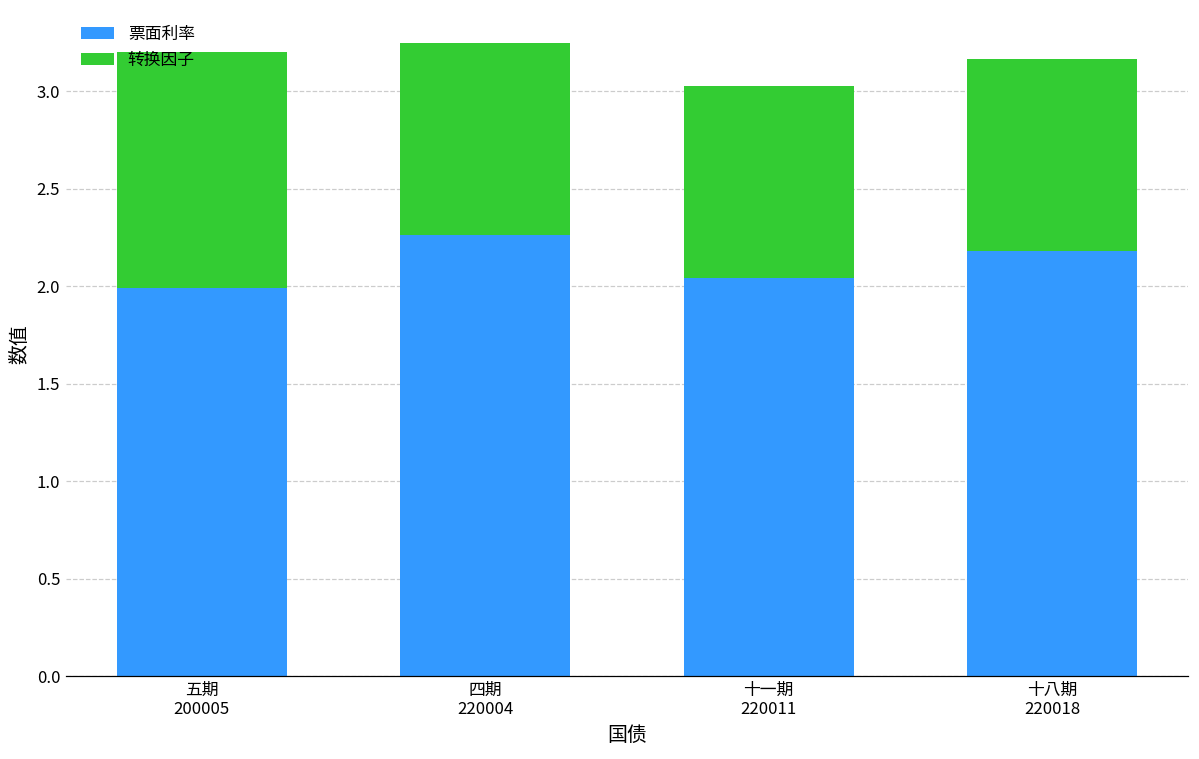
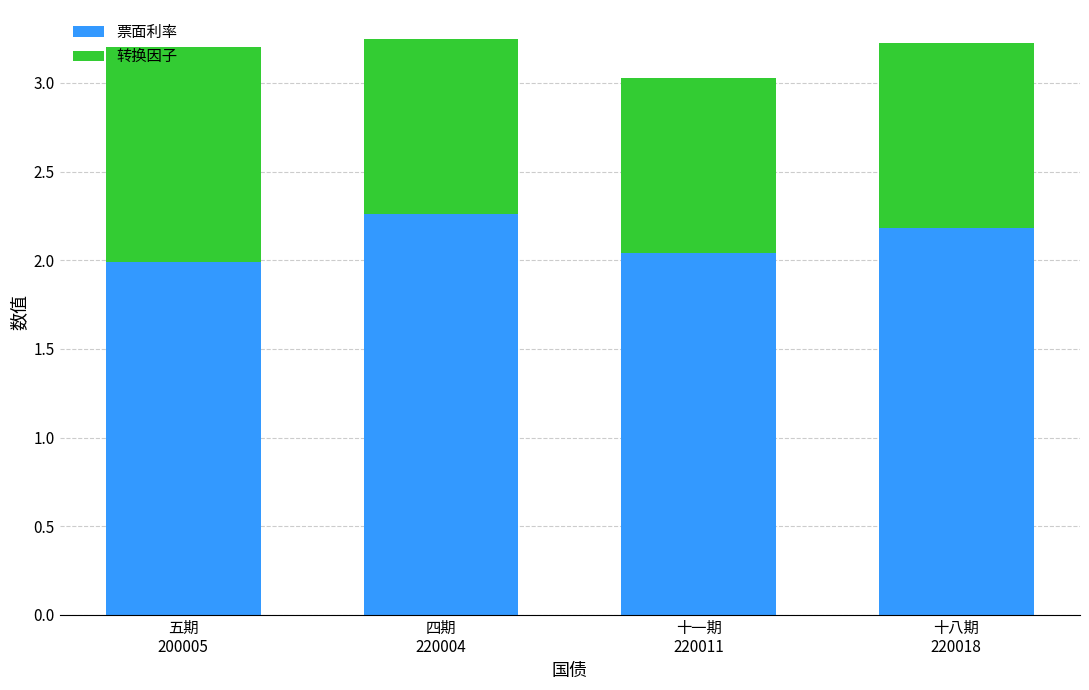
转换因子, 十八期 220018: 0.98 -> 1.05
